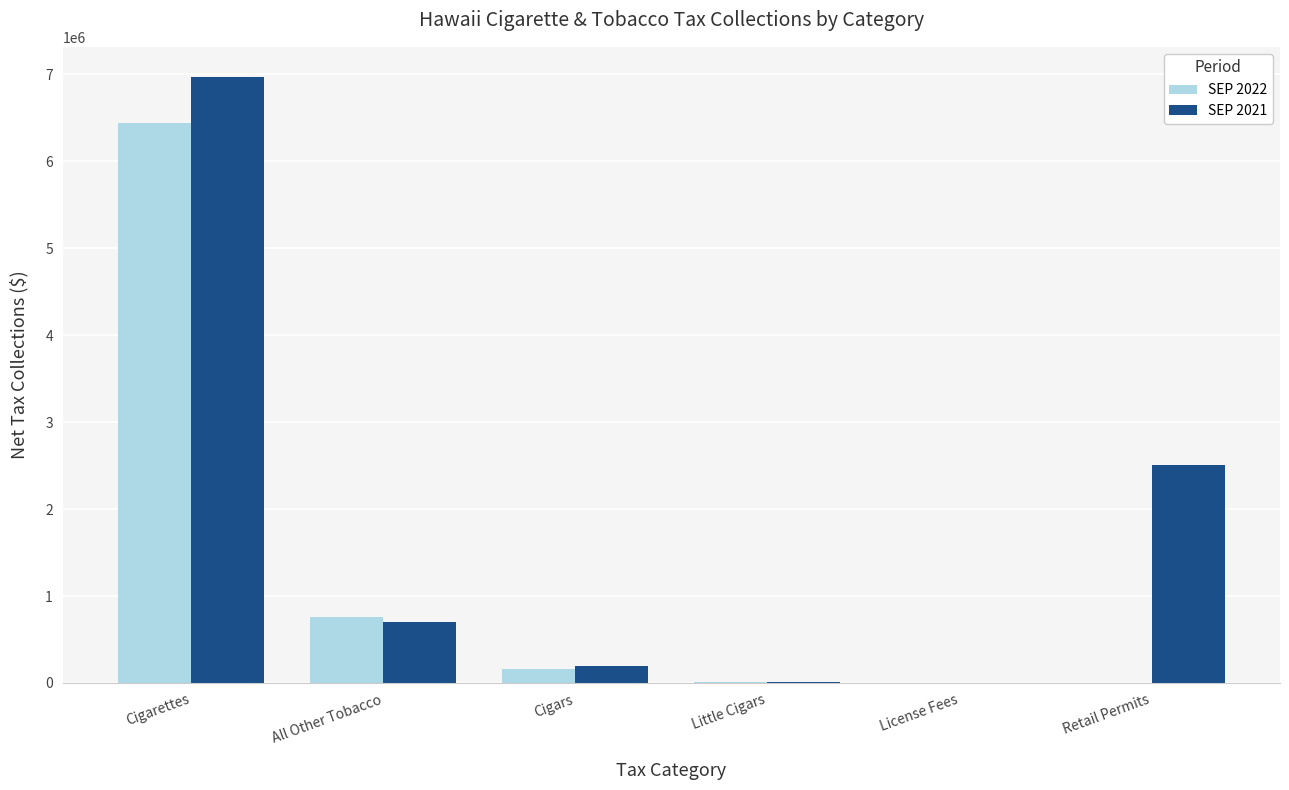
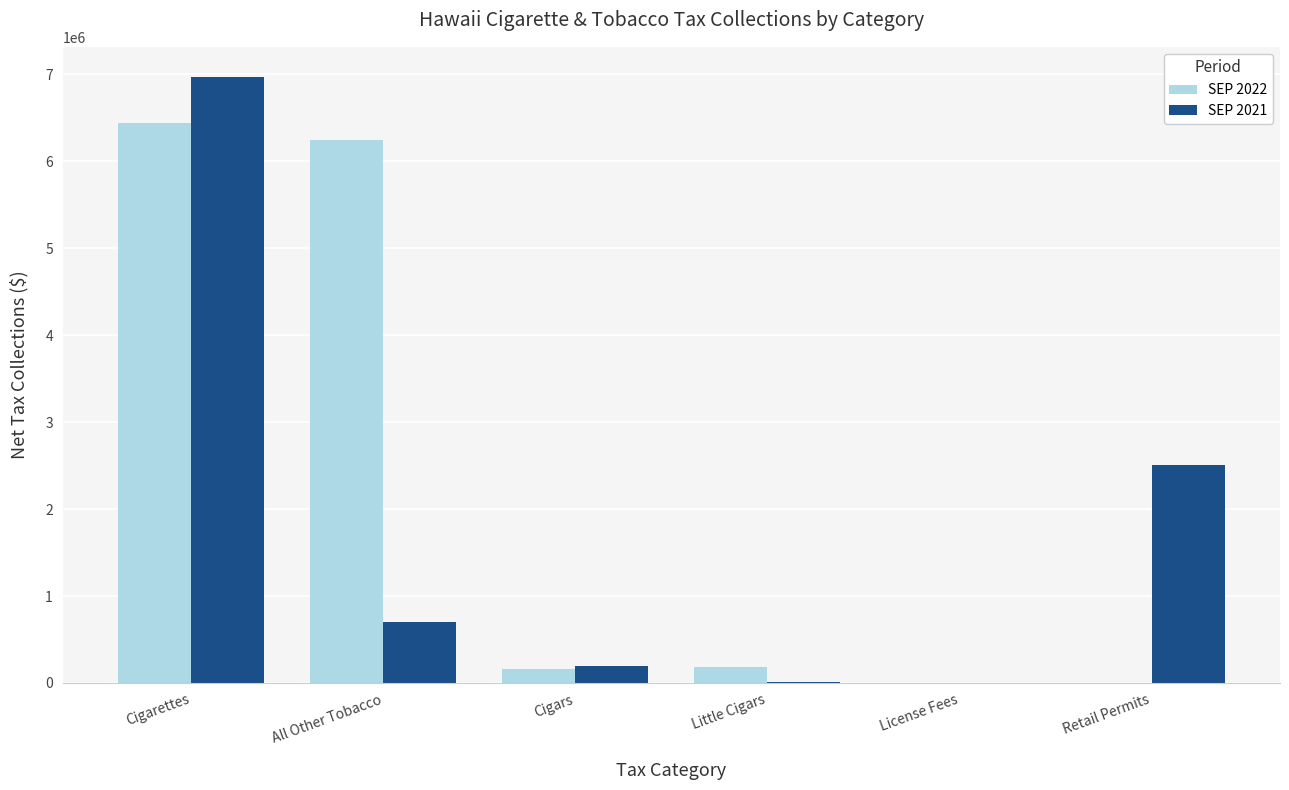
SEP 2022, All Other Tobacco: 800000 -> 6200000
SEP 2022, Little Cigars: 0 -> 200000
